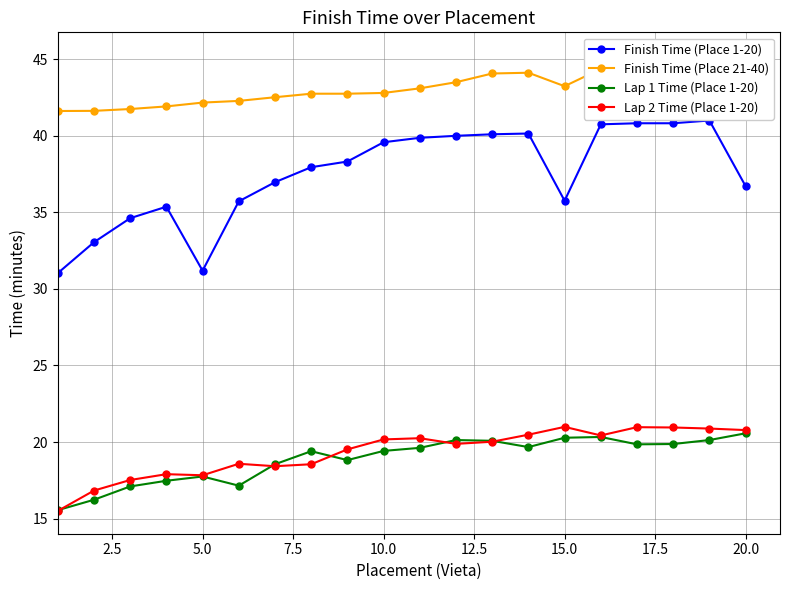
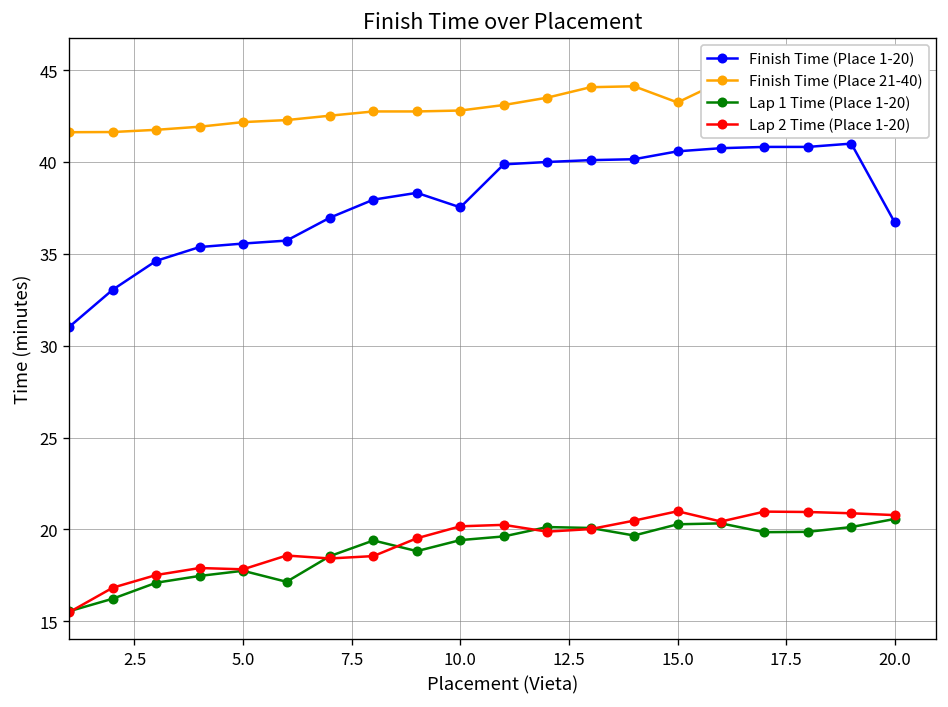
Finish Time (Place 1-20), 5.0: 31.2 -> 35.6
Finish Time (Place 1-20), 10.0: 39.6 -> 37.5
Finish Time (Place 1-20), 15.0: 35.8 -> 40.6
